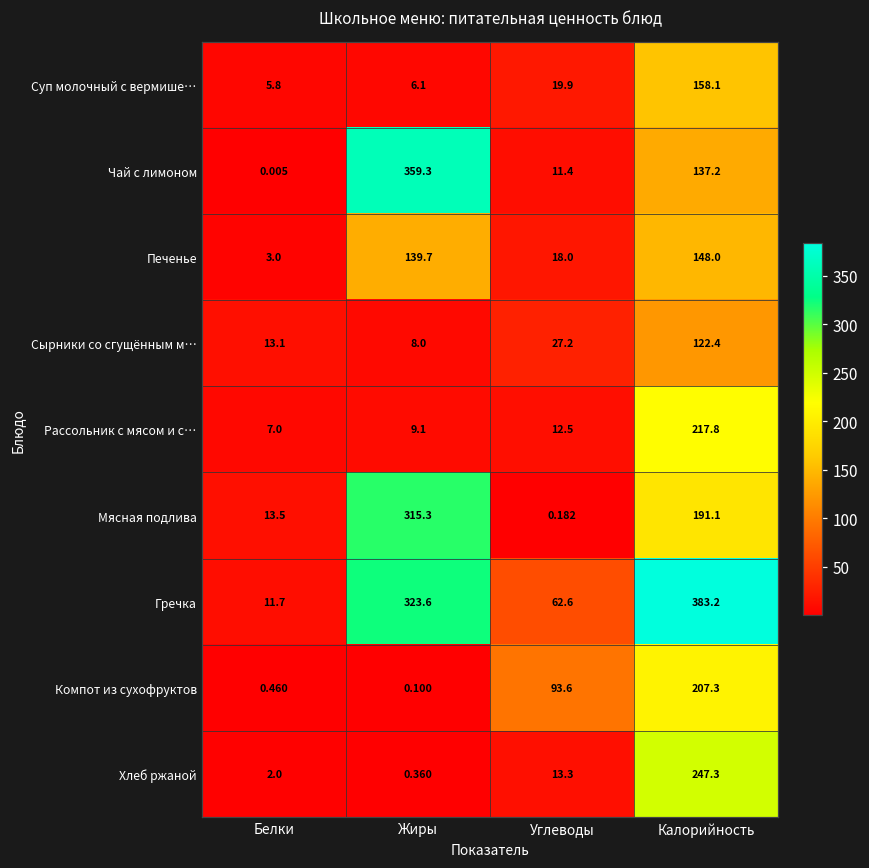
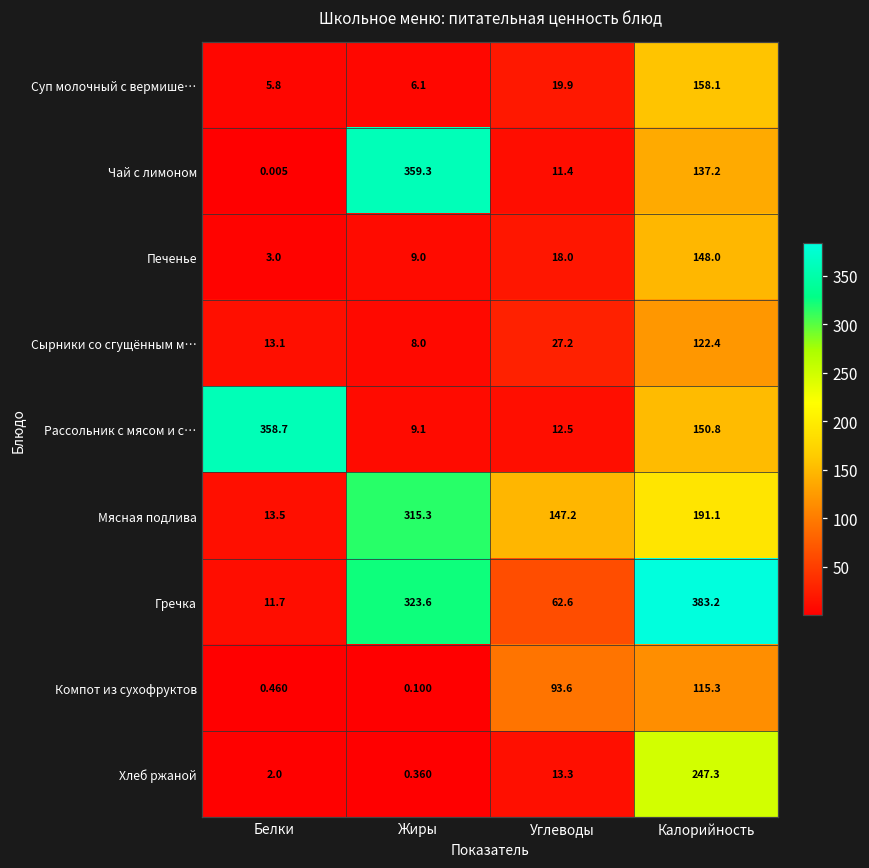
Печенье, Жиры: 139.7 -> 9.0
Рассольник с мясом и с…, Белки: 7.0 -> 358.7
Рассольник с мясом и с…, Калорийность: 217.8 -> 150.8
Мясная подлива, Углеводы: 0.182 -> 147.2
Компот из сухофруктов, Калорийность: 207.3 -> 115.3
